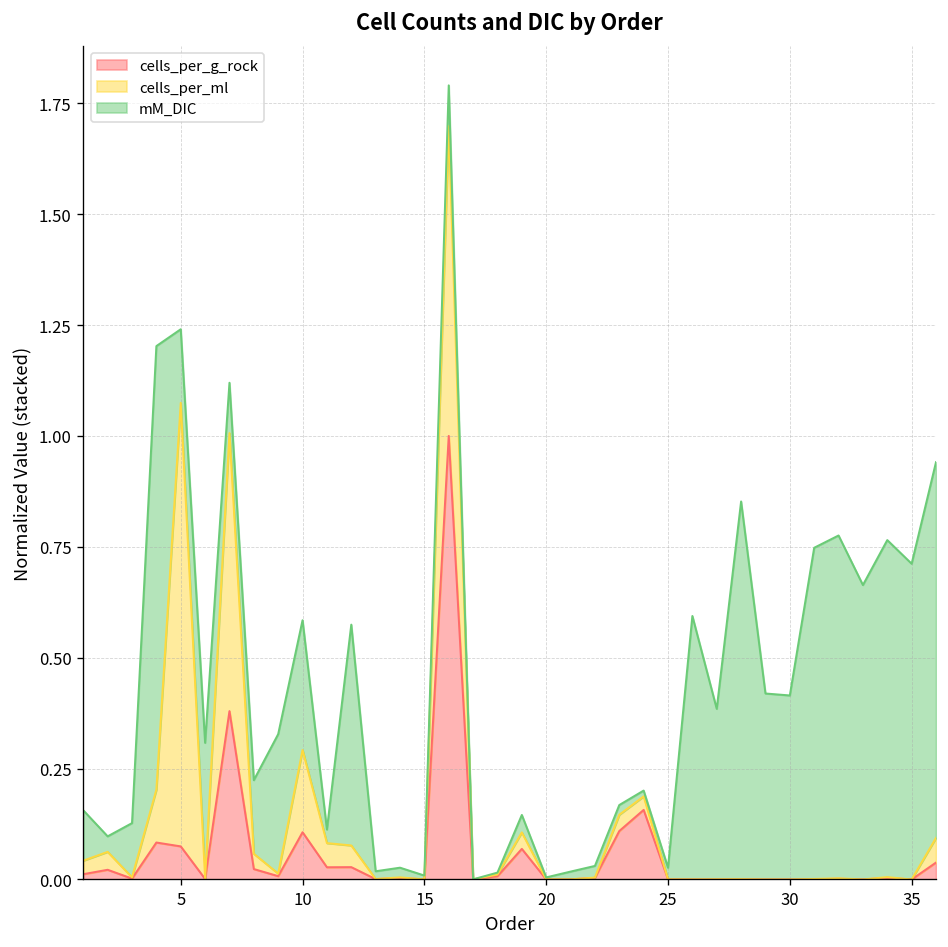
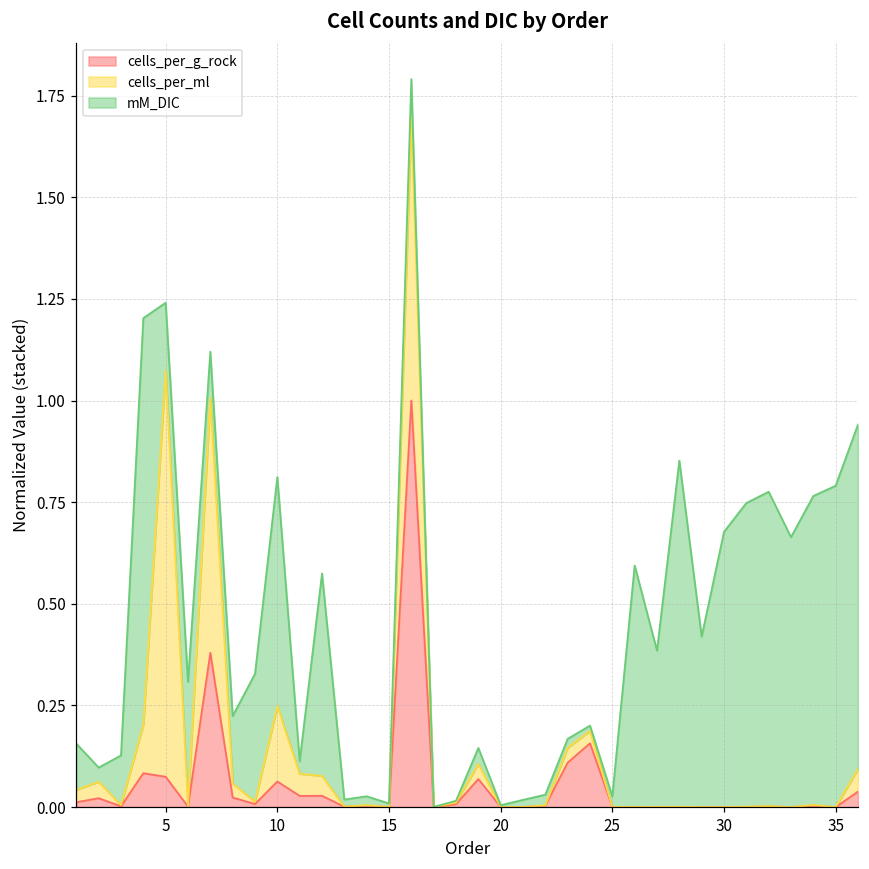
cells_per_g_rock, 10: 0.11 -> 0.06
mM_DIC, 10: 0.29 -> 0.56
mM_DIC, 30: 0.41 -> 0.68
mM_DIC, 35: 0.71 -> 0.79
